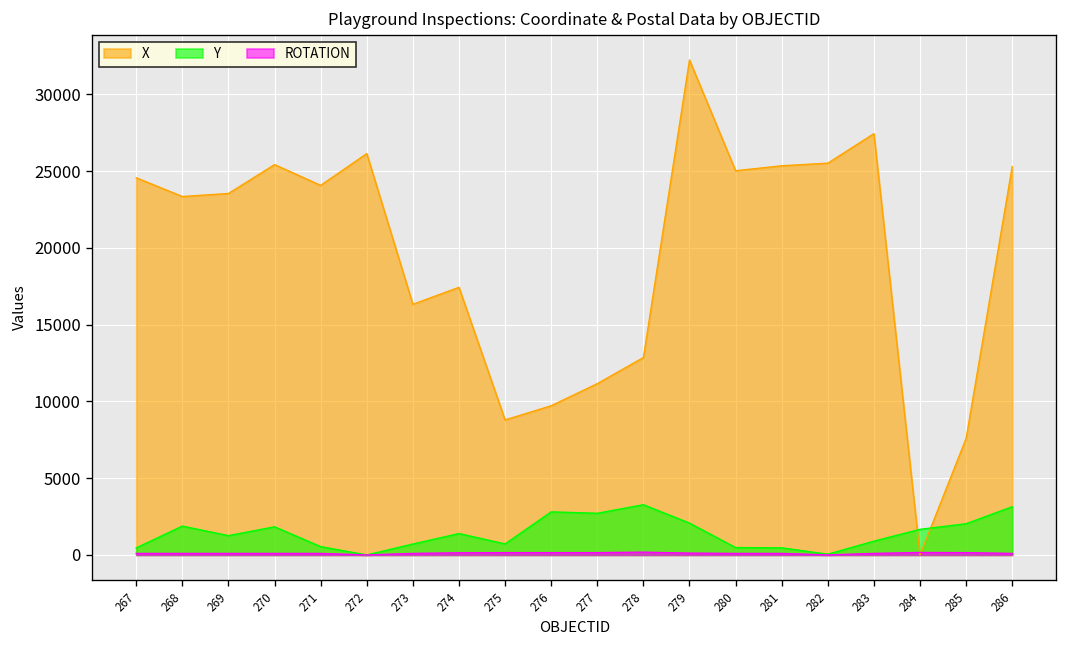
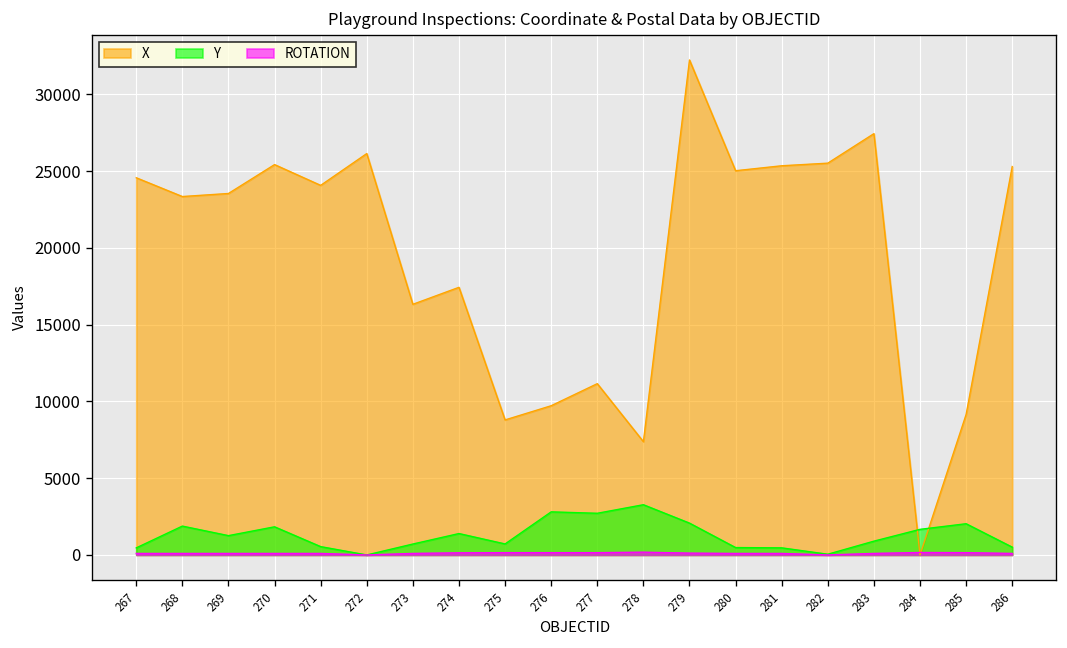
X, 278: 12900 -> 7400
X, 285: 7600 -> 9200
Y, 286: 3100 -> 500
